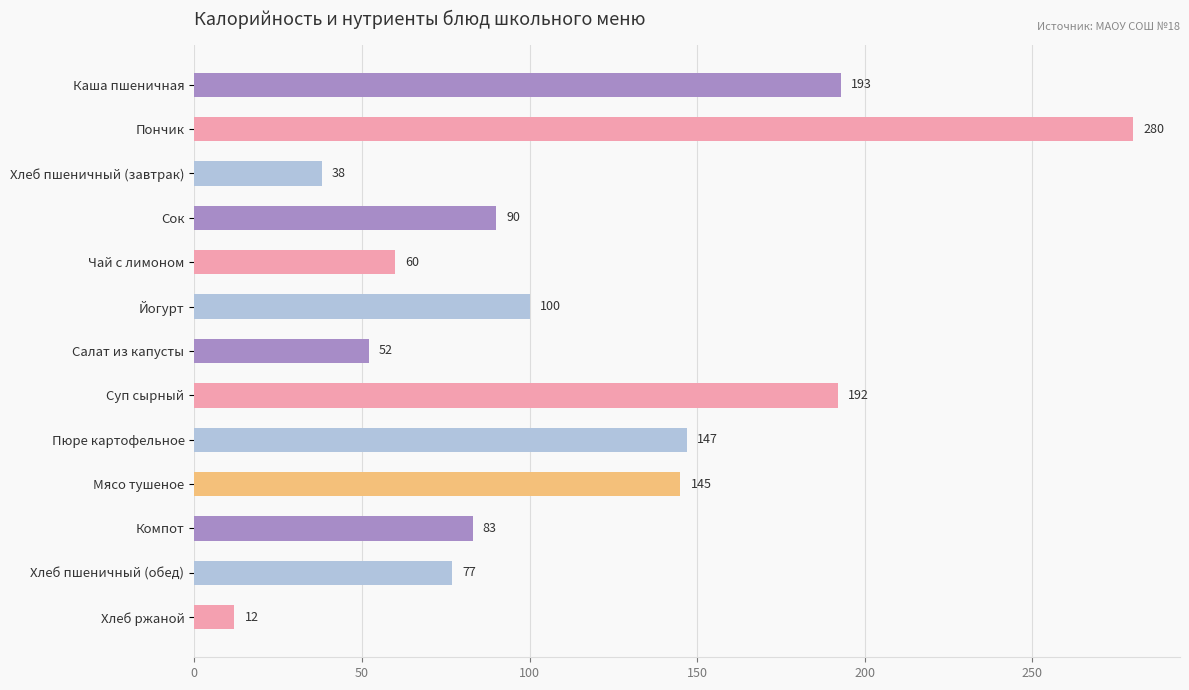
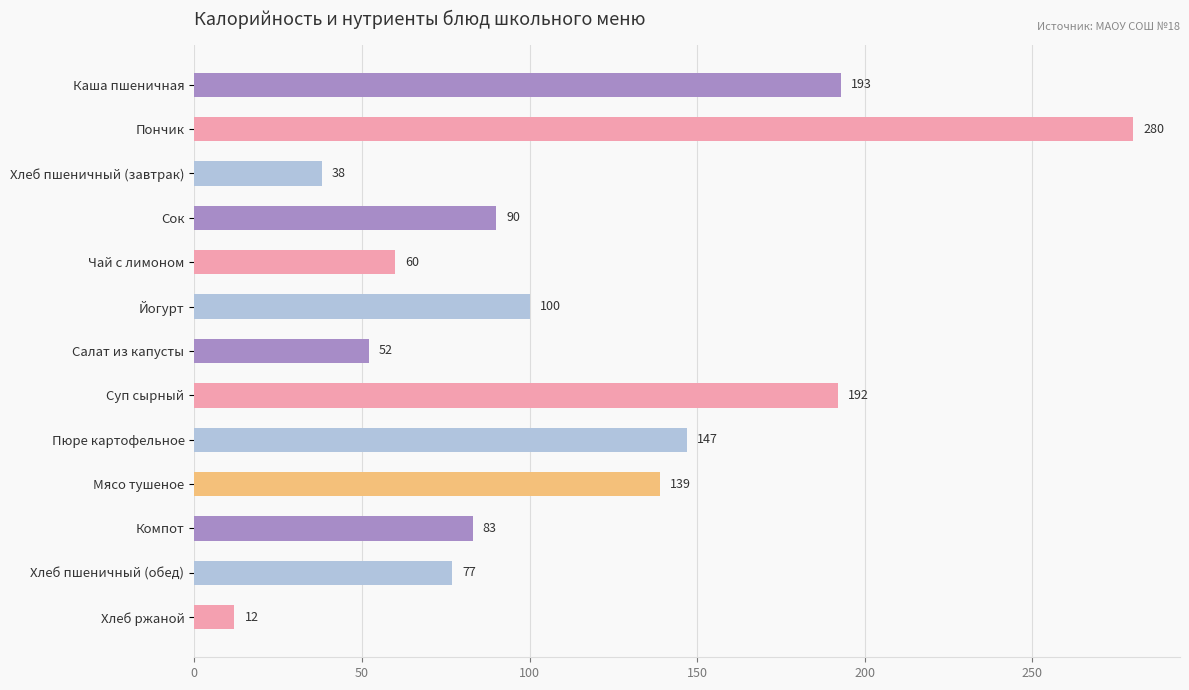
Мясо тушеное: 145 -> 139
